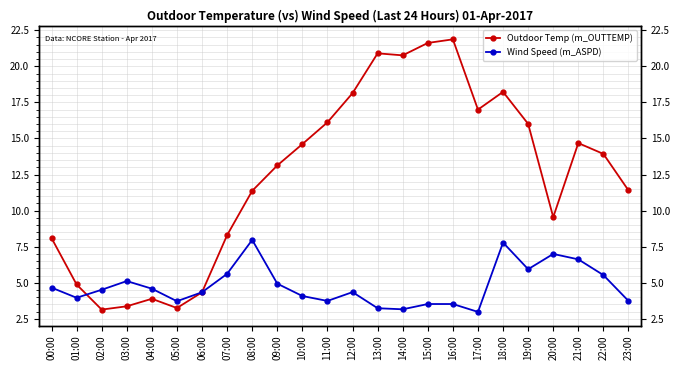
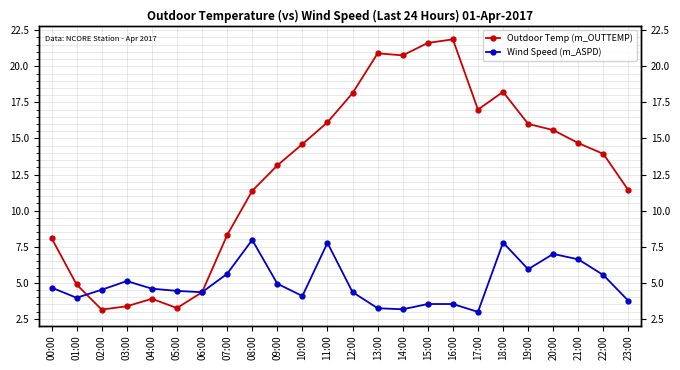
Wind Speed (m_ASPD), 05:00: 3.7 -> 4.4
Wind Speed (m_ASPD), 11:00: 3.7 -> 7.8
Outdoor Temp (m_OUTTEMP), 20:00: 9.6 -> 15.6
